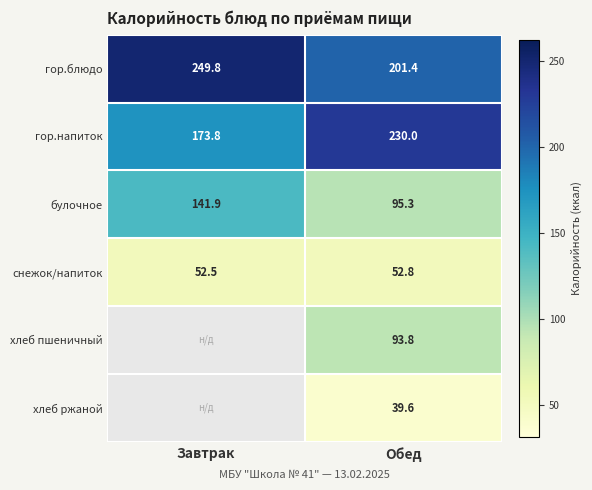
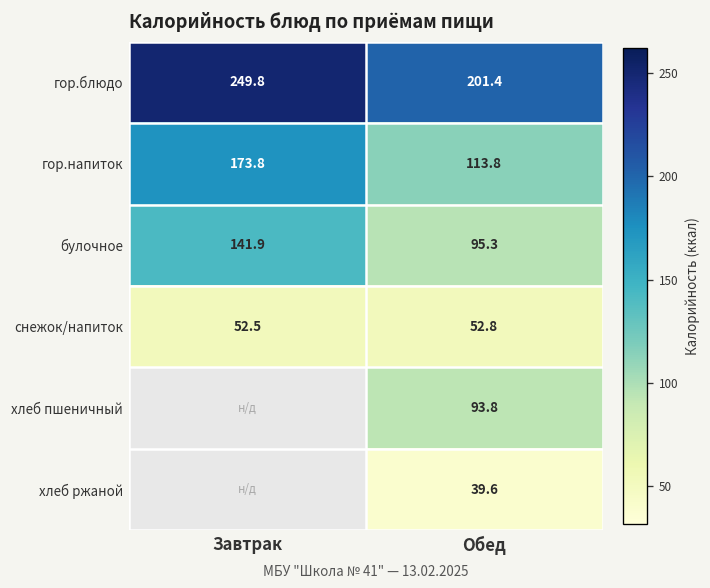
гор.напиток, Обед: 230.0 -> 113.8
